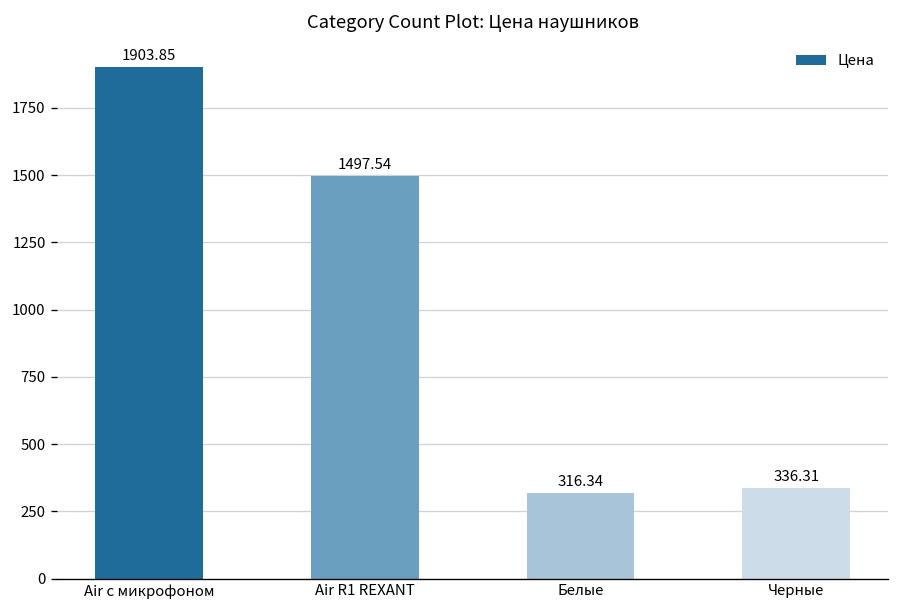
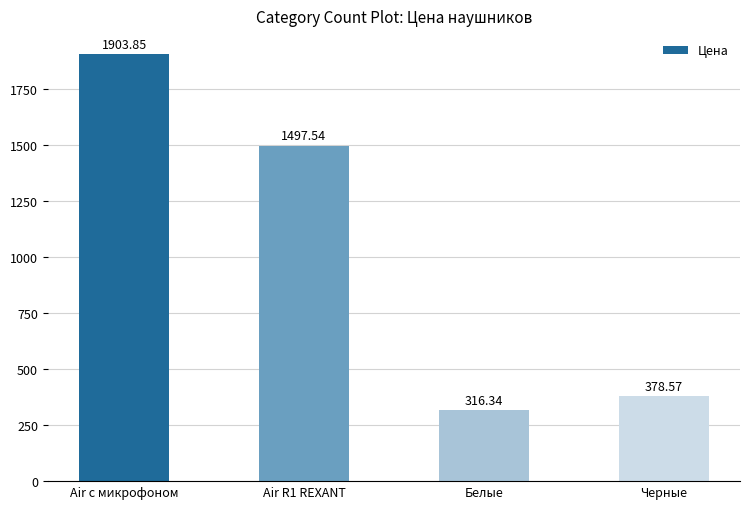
Черные: 336.31 -> 378.57
